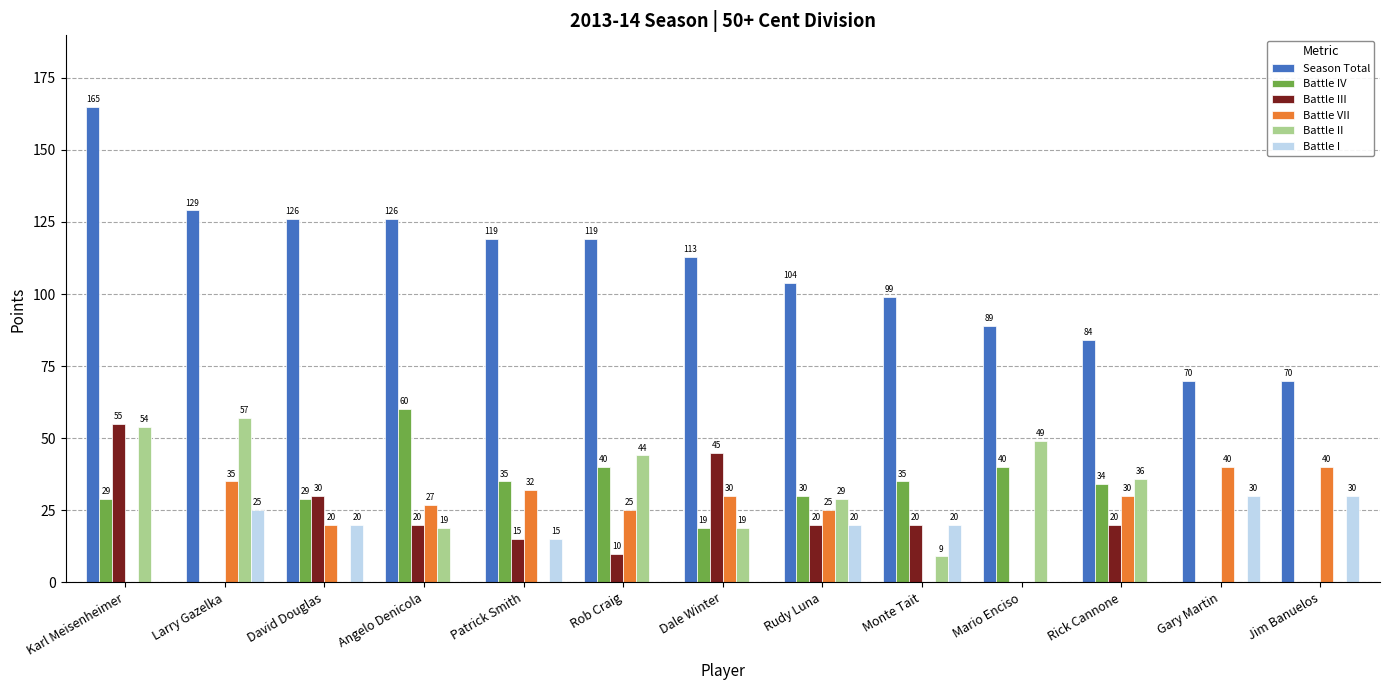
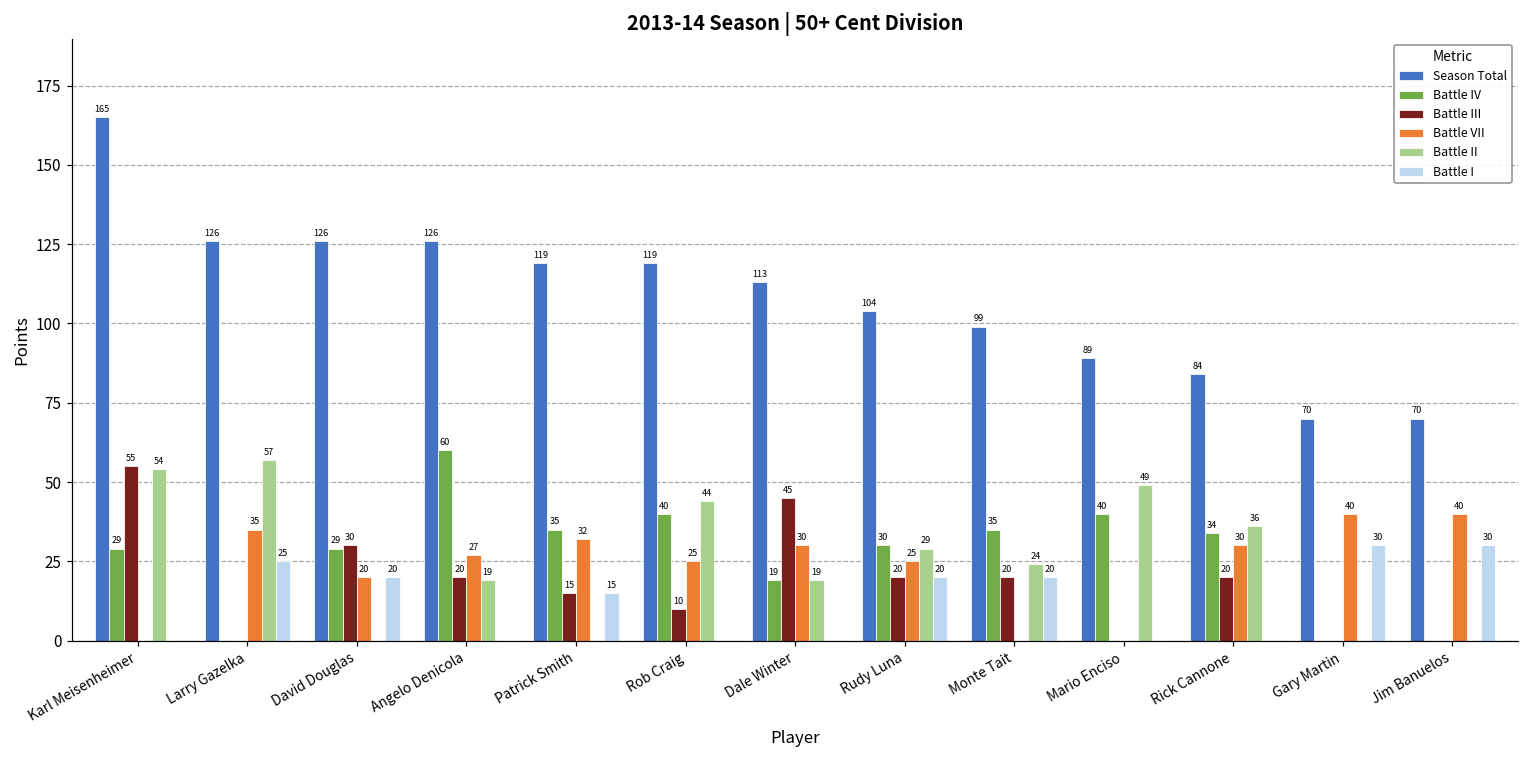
Season Total, Larry Gazelka: 129 -> 126
Battle II, Monte Tait: 9 -> 24
